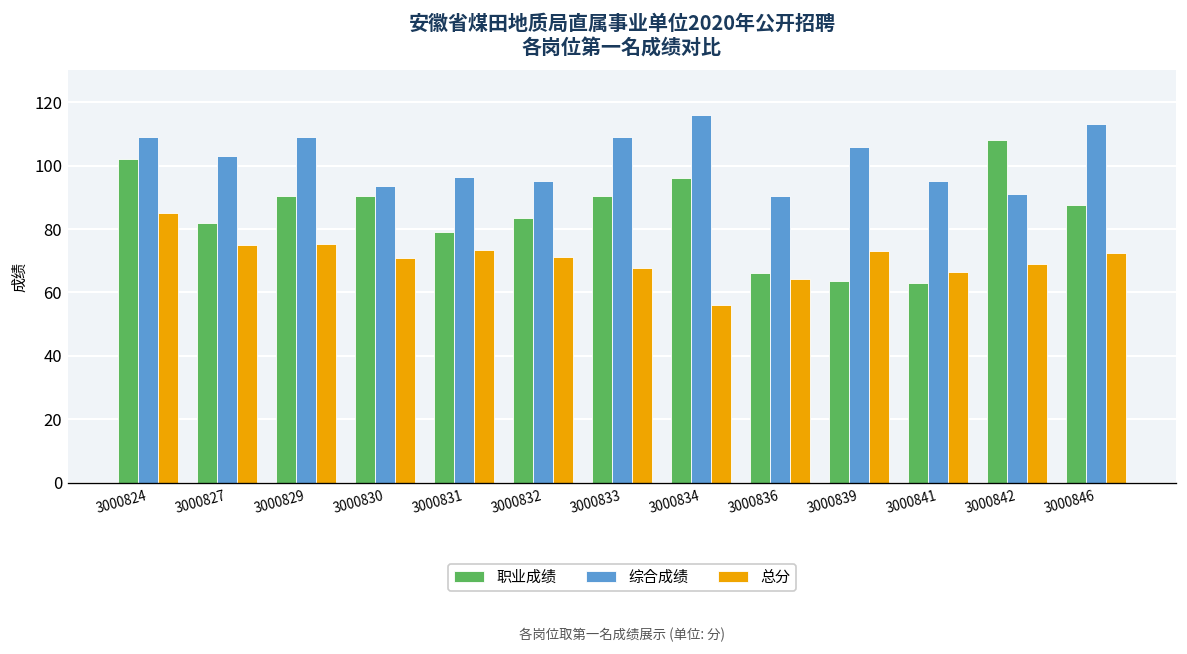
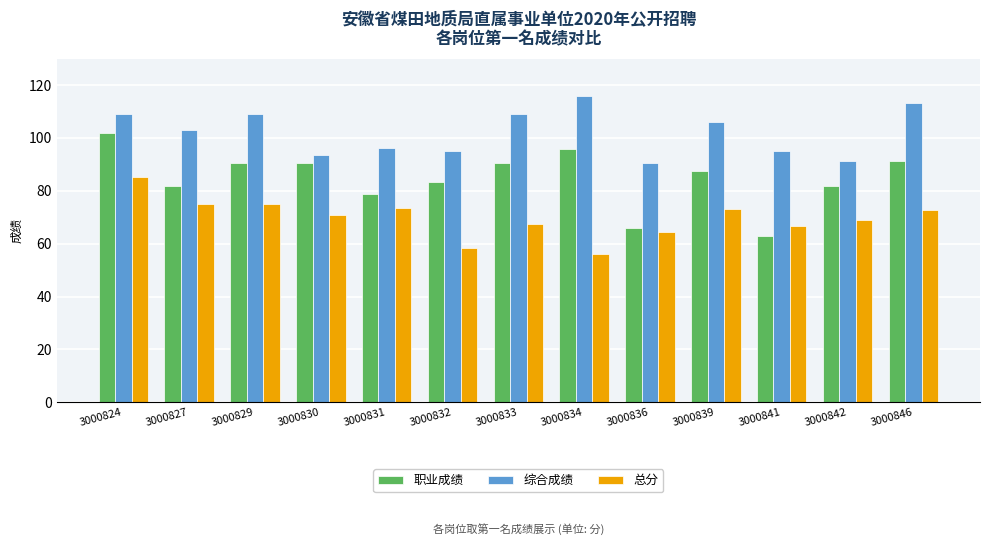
总分, 3000832: 71 -> 58
职业成绩, 3000839: 64 -> 88
职业成绩, 3000842: 108 -> 82
职业成绩, 3000846: 88 -> 91
